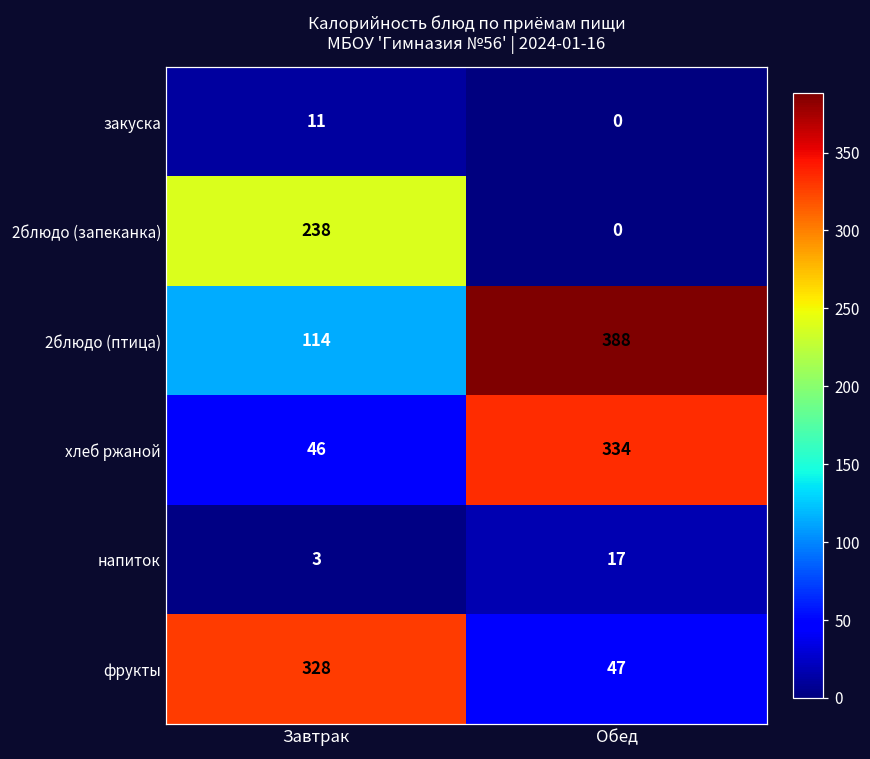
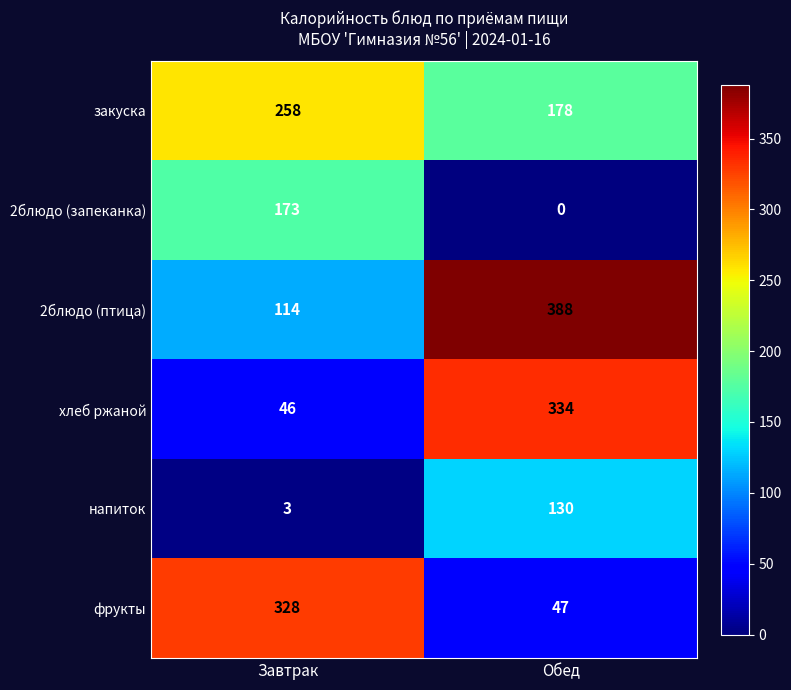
закуска, Завтрак: 11 -> 258
закуска, Обед: 0 -> 178
2блюдо (запеканка), Завтрак: 238 -> 173
напиток, Обед: 17 -> 130
